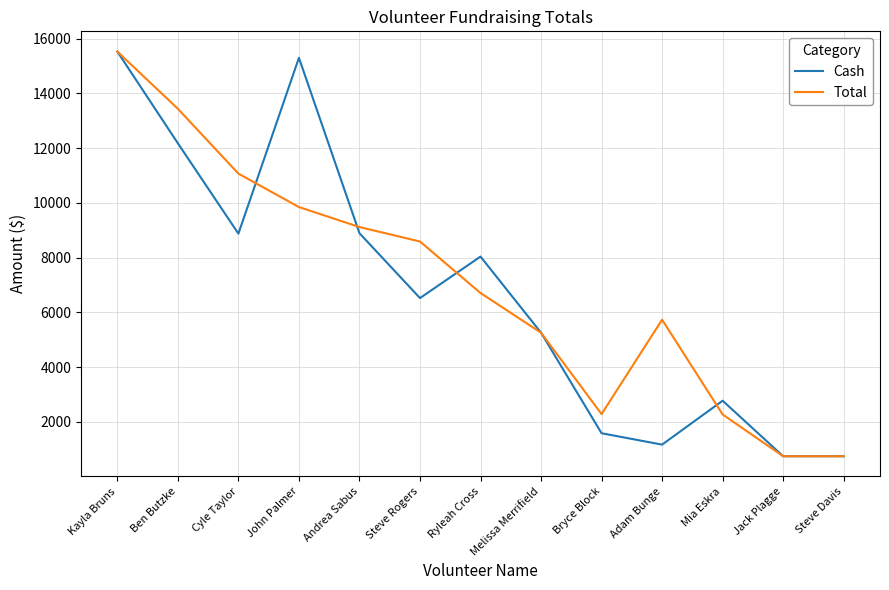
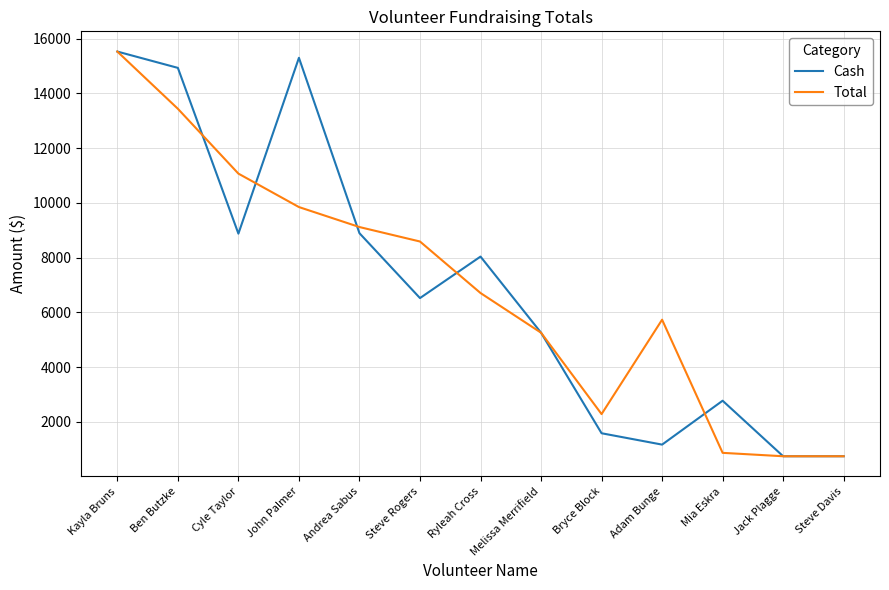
Cash, Ben Butzke: 12200 -> 14900
Total, Mia Eskra: 2300 -> 900
